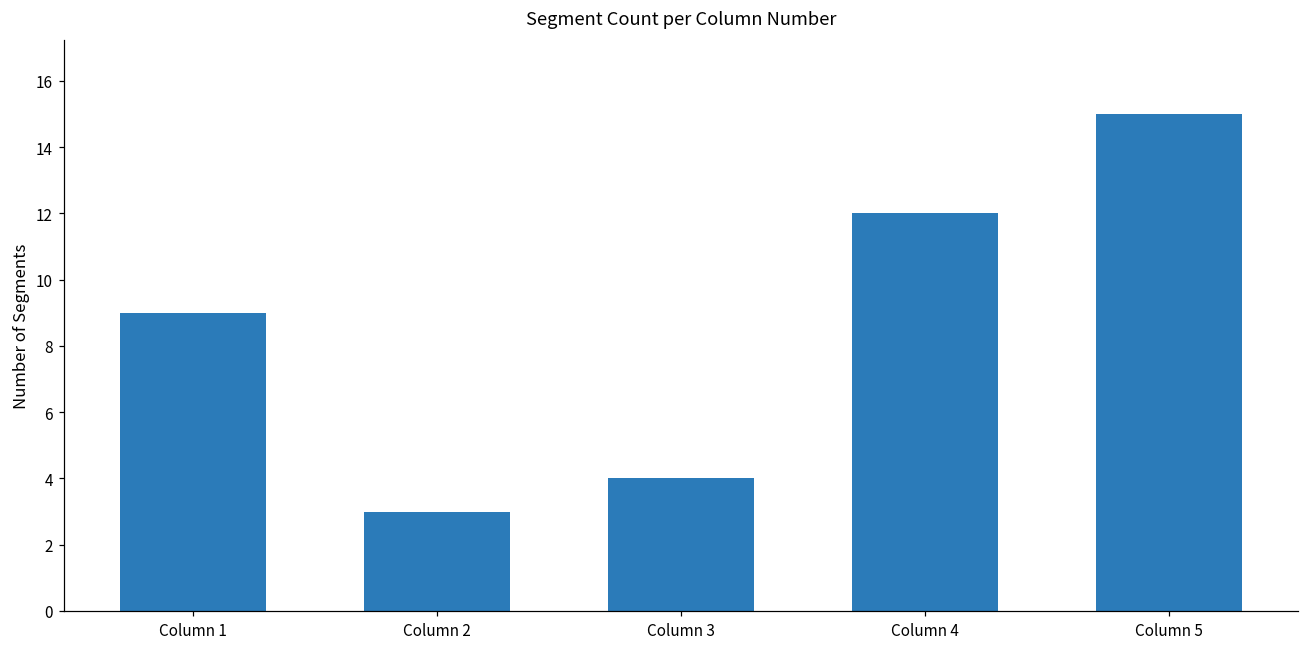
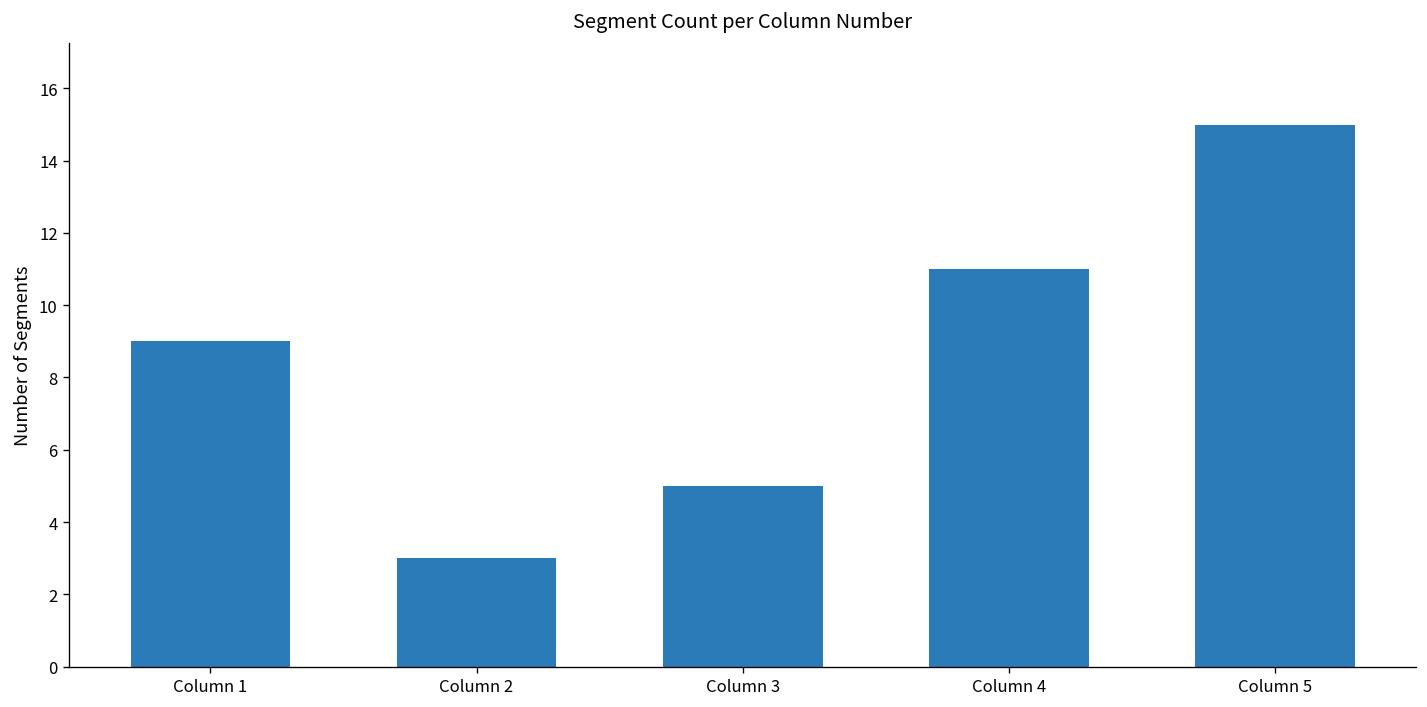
Column 3: 4 -> 5
Column 4: 12 -> 11
